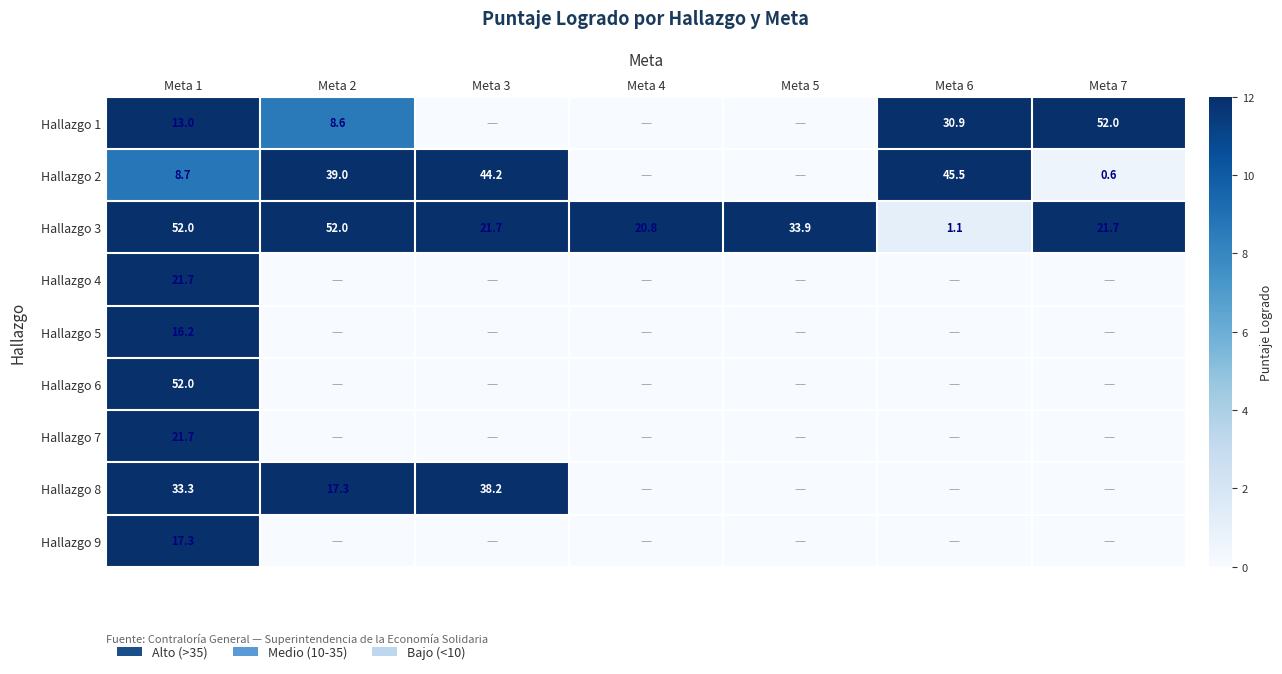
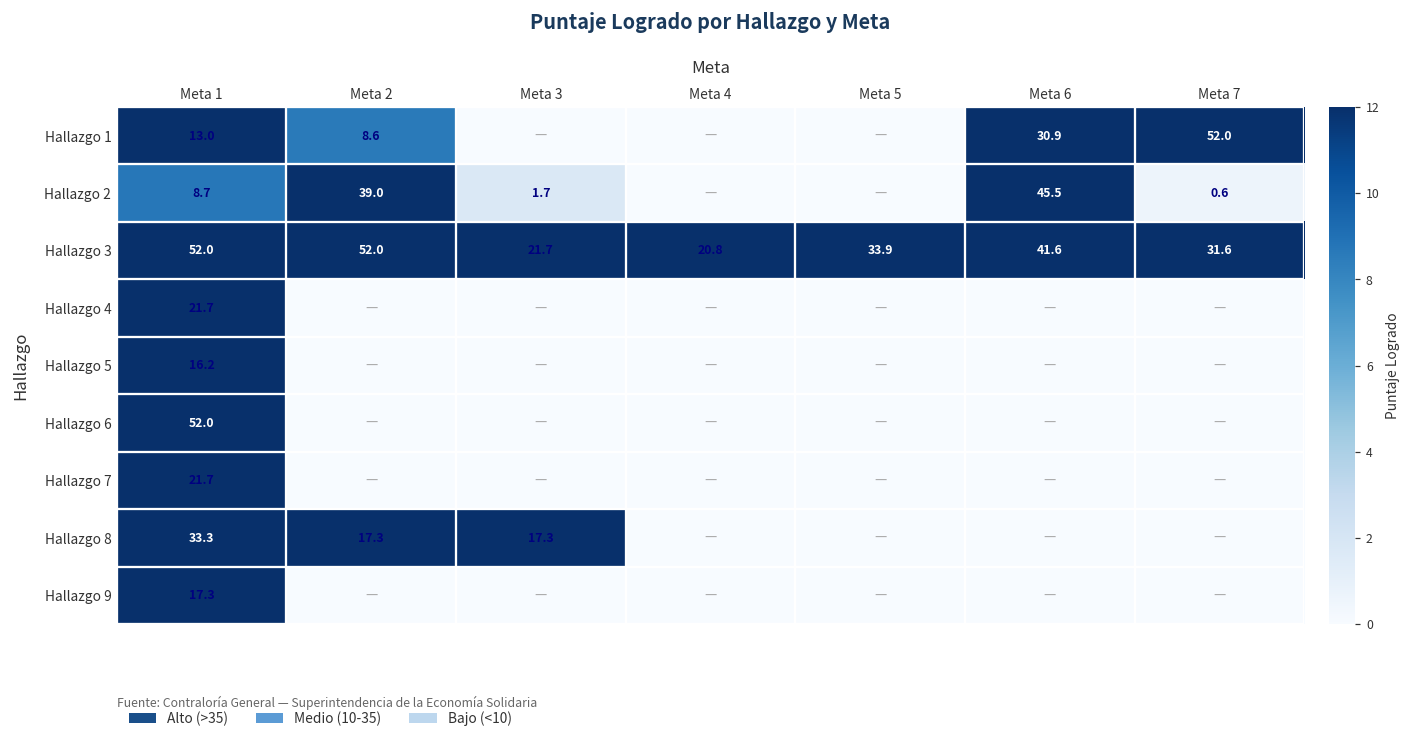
Hallazgo 2, Meta 3: 44.2 -> 1.7
Hallazgo 3, Meta 6: 1.1 -> 41.6
Hallazgo 3, Meta 7: 21.7 -> 31.6
Hallazgo 8, Meta 3: 38.2 -> 17.3
